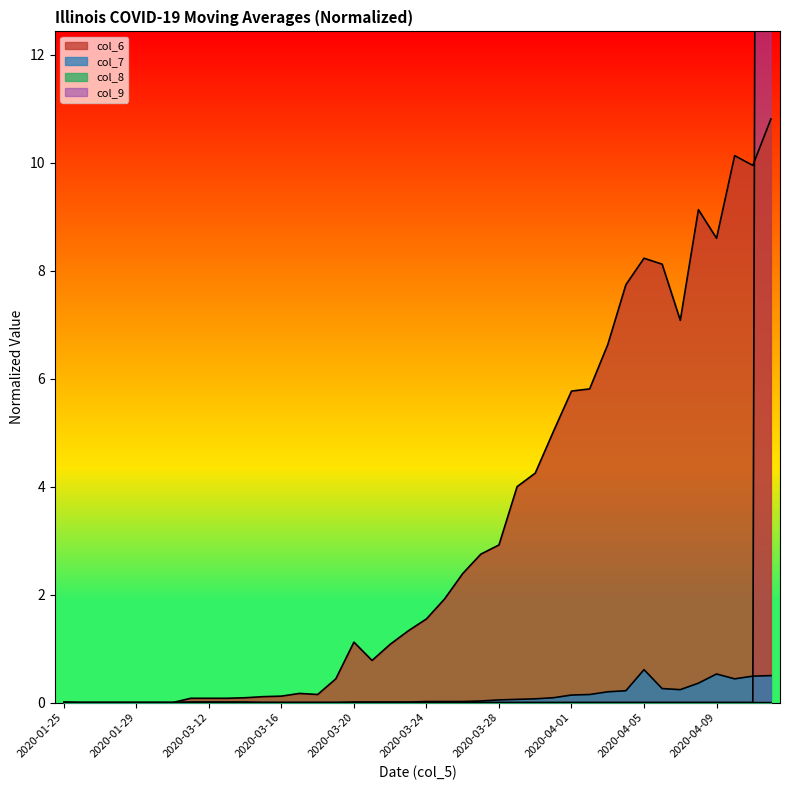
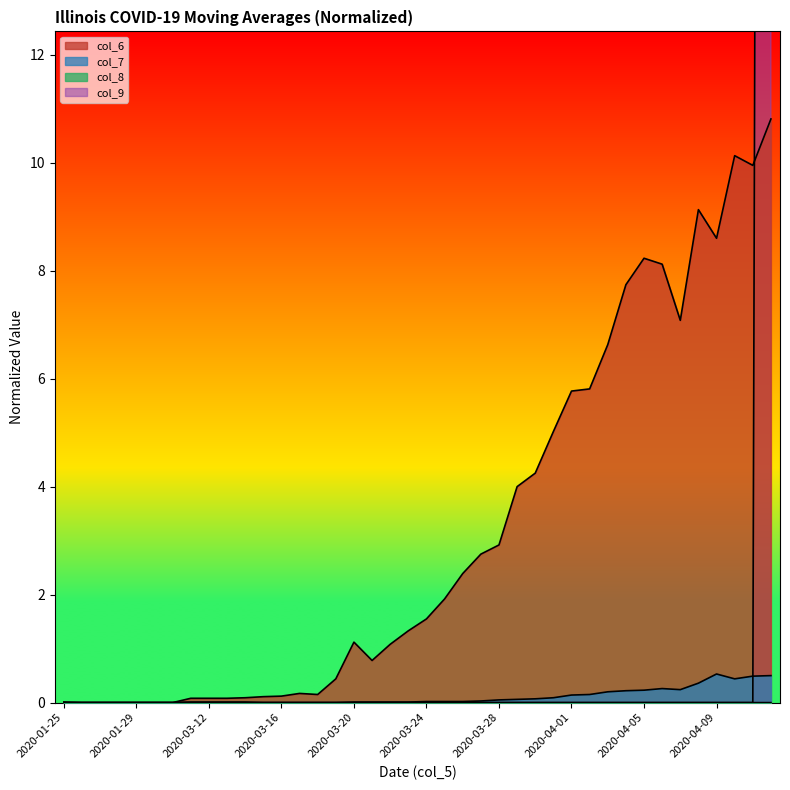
col_7, 2020-04-05: 0.6 -> 0.2
